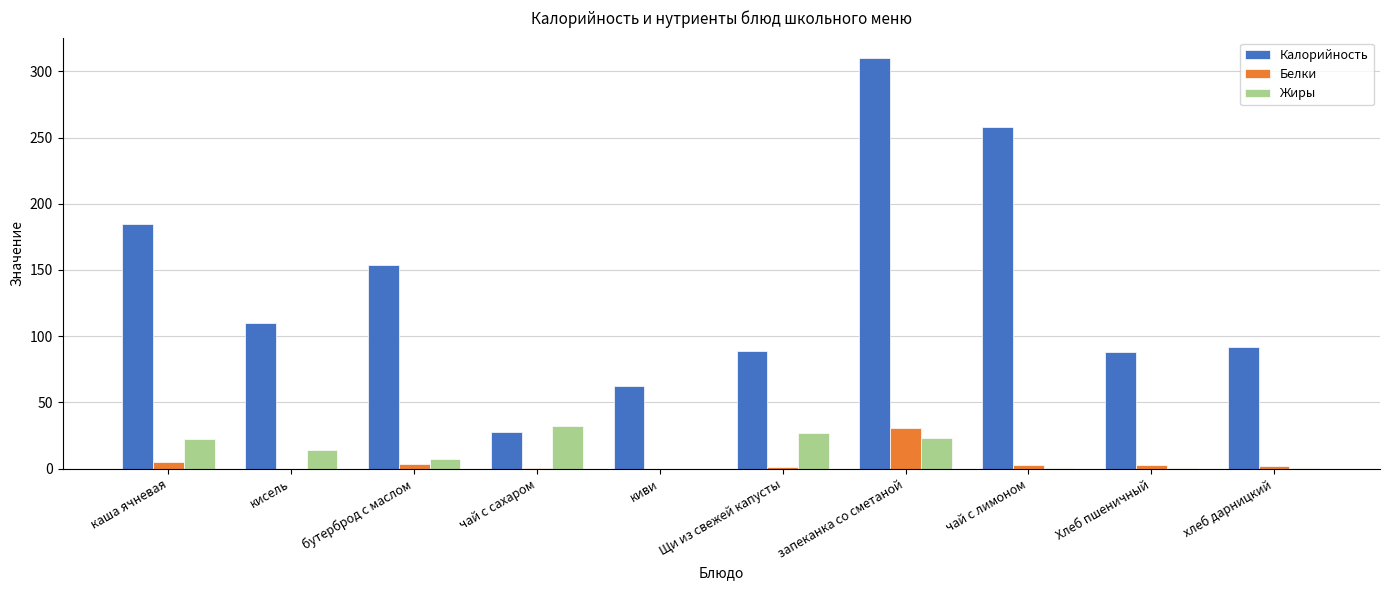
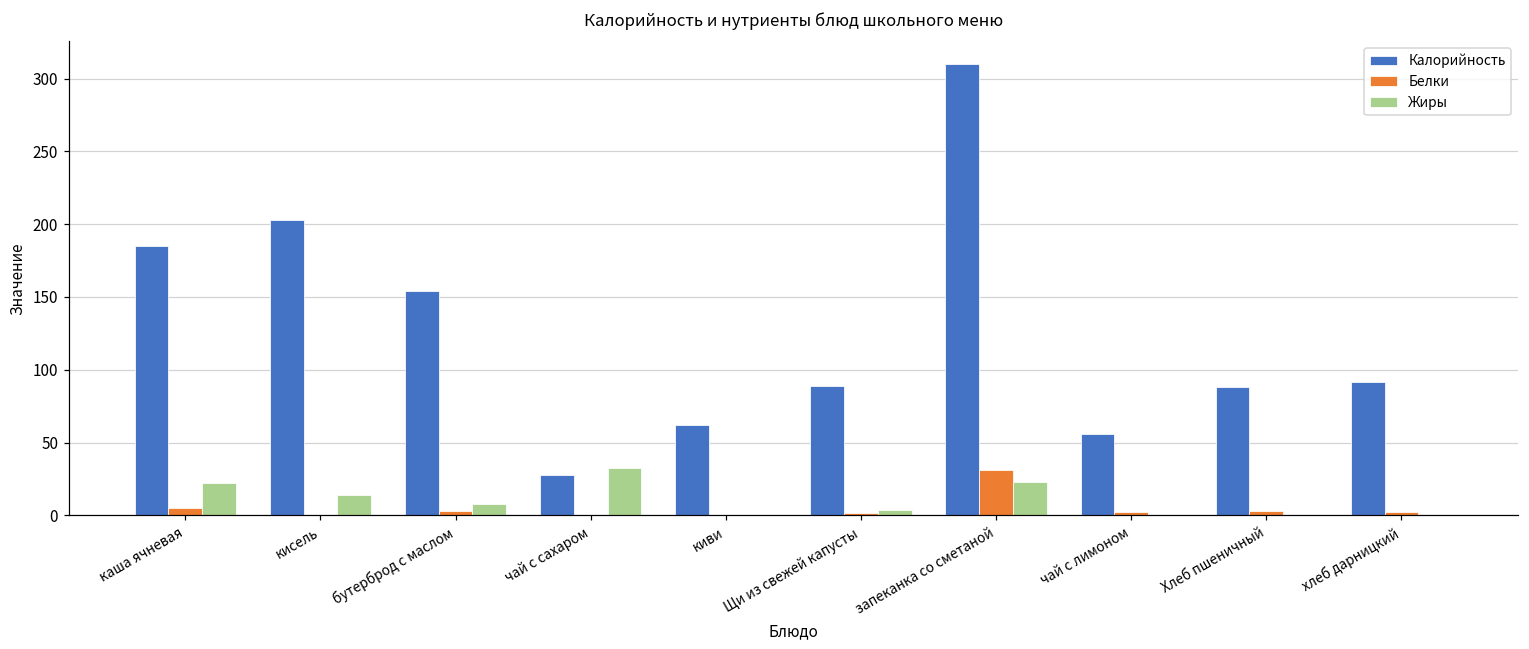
Калорийность, кисель: 110 -> 203
Жиры, Щи из свежей капусты: 27 -> 4
Калорийность, чай с лимоном: 258 -> 56
